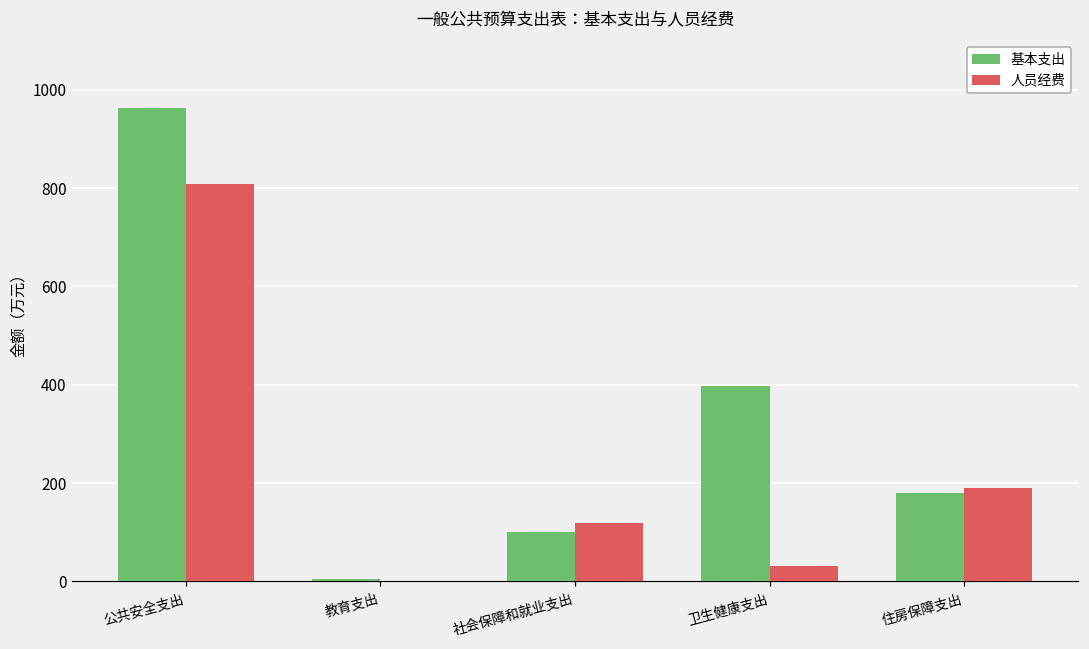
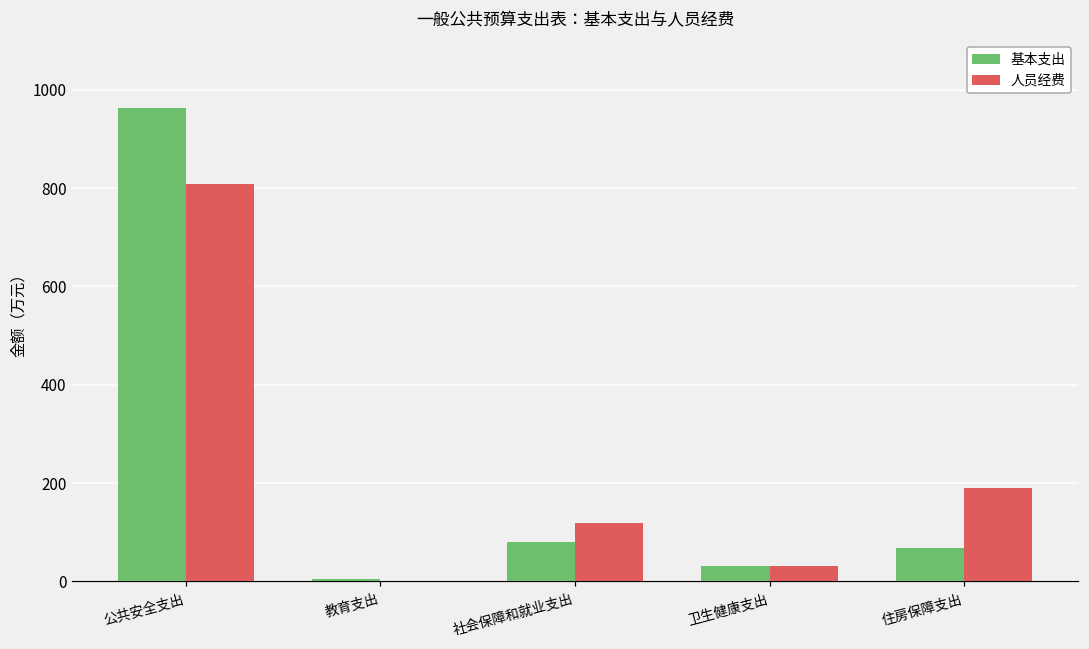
基本支出, 社会保障和就业支出: 100 -> 80
基本支出, 卫生健康支出: 400 -> 30
基本支出, 住房保障支出: 180 -> 70
